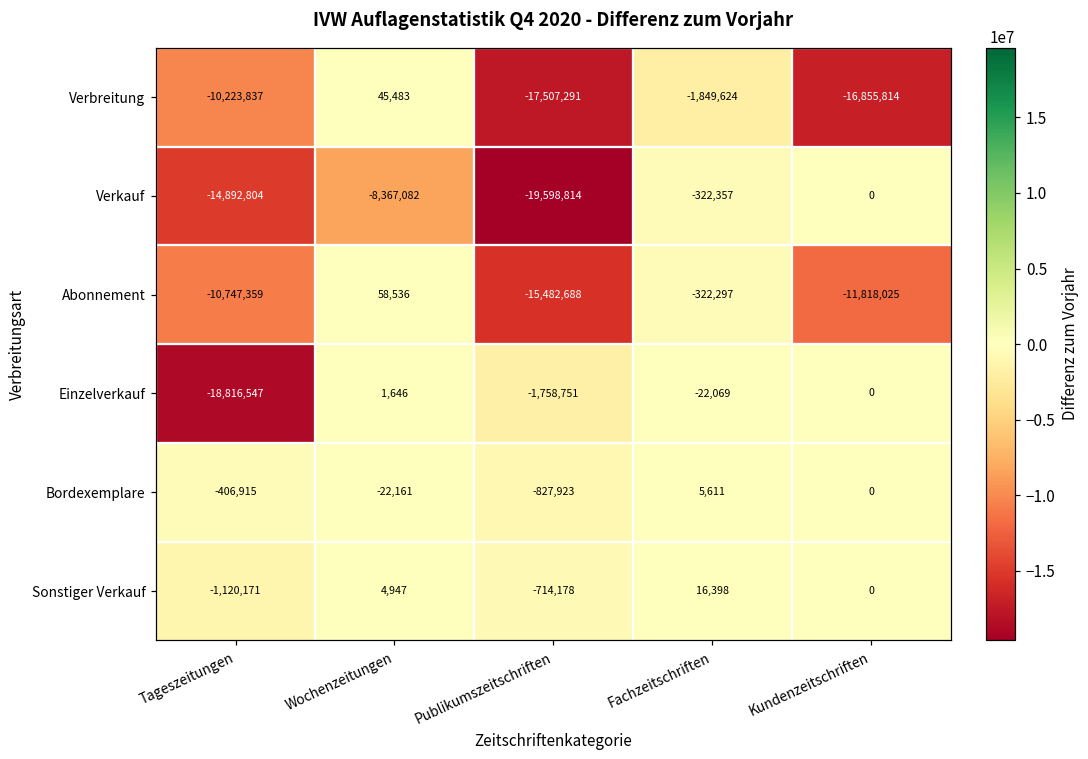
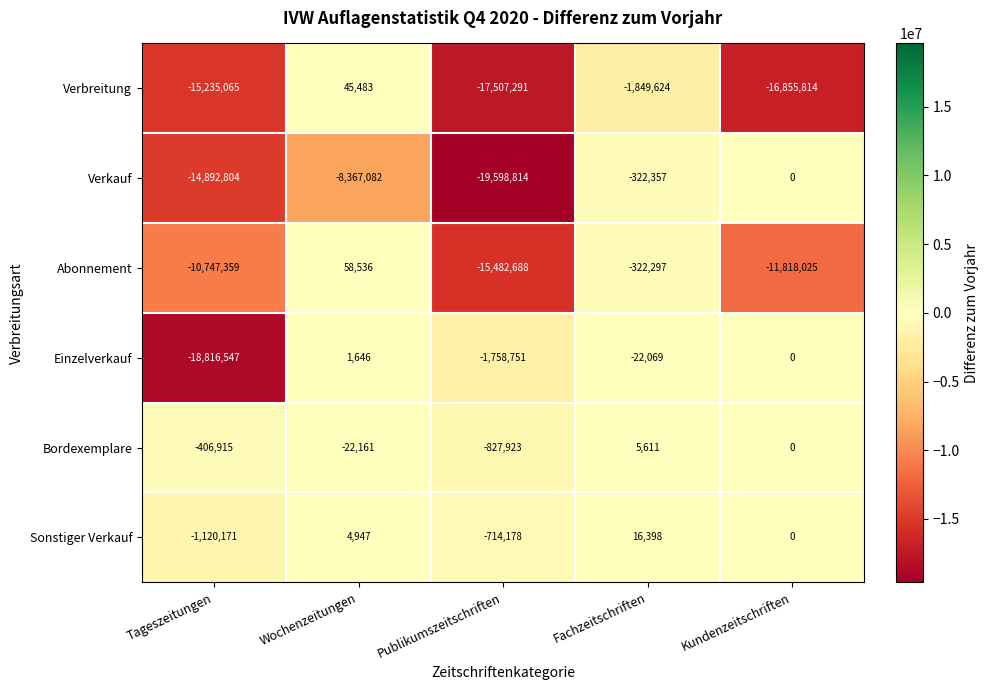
Verbreitung, Tageszeitungen: -10,223,837 -> -15,235,065
